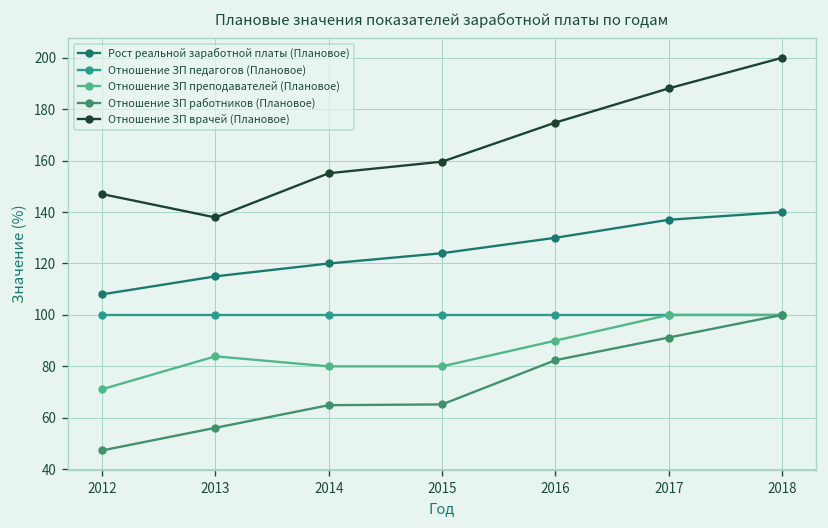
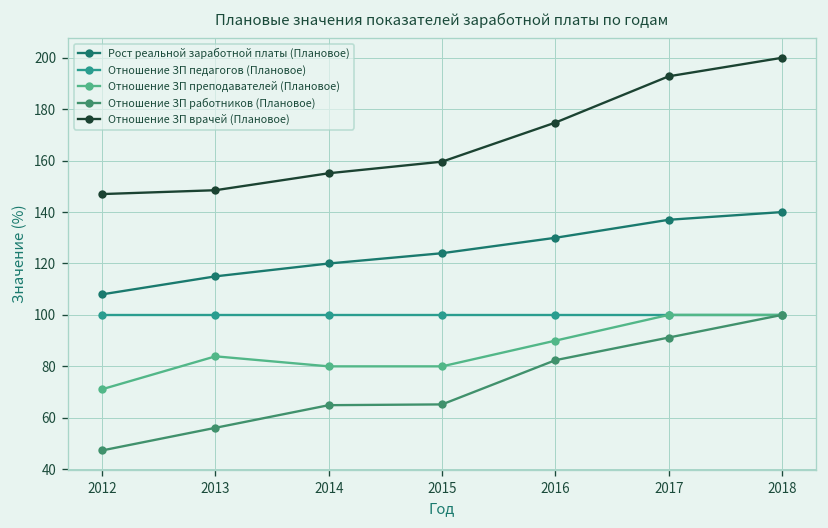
Отношение ЗП врачей (Плановое), 2013: 138 -> 149
Отношение ЗП врачей (Плановое), 2017: 188 -> 193
